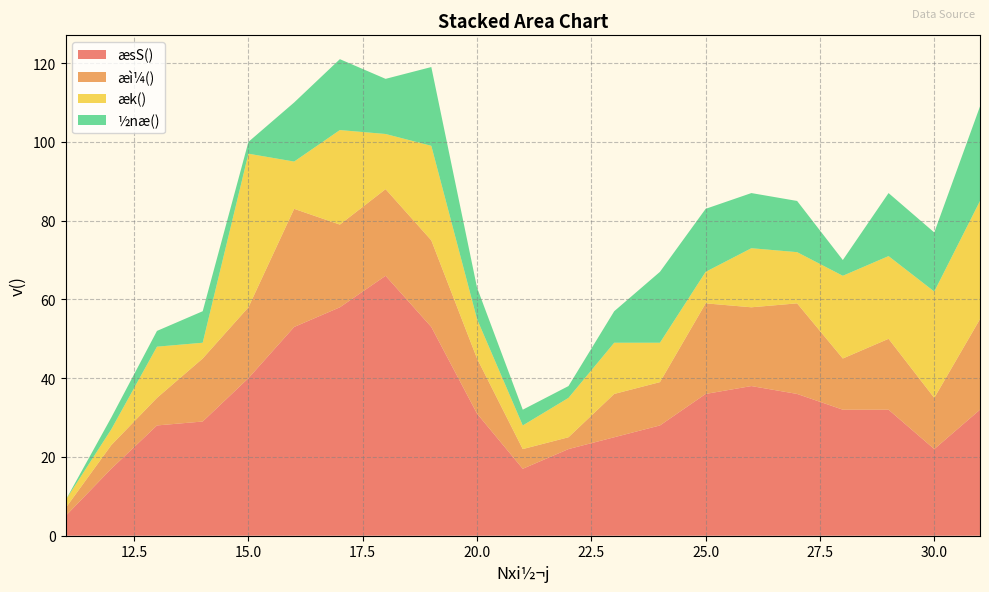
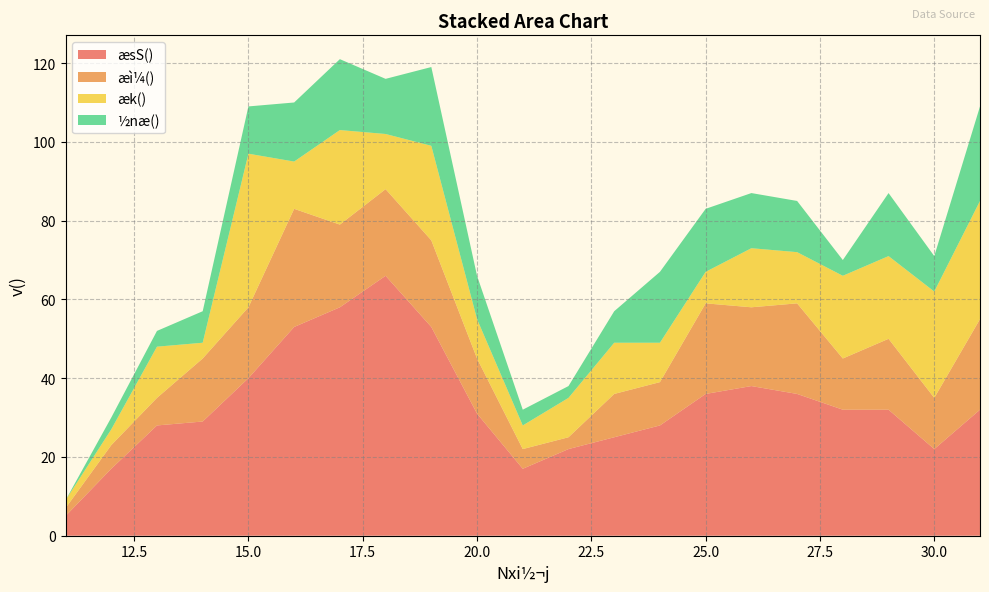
½næ(), 15.0: 3 -> 12
½næ(), 20.0: 8 -> 11
½næ(), 30.0: 15 -> 9
